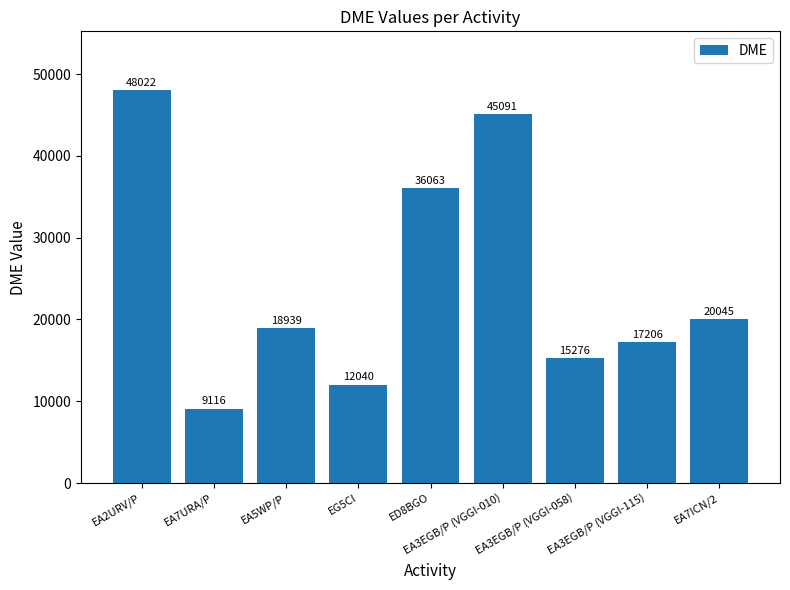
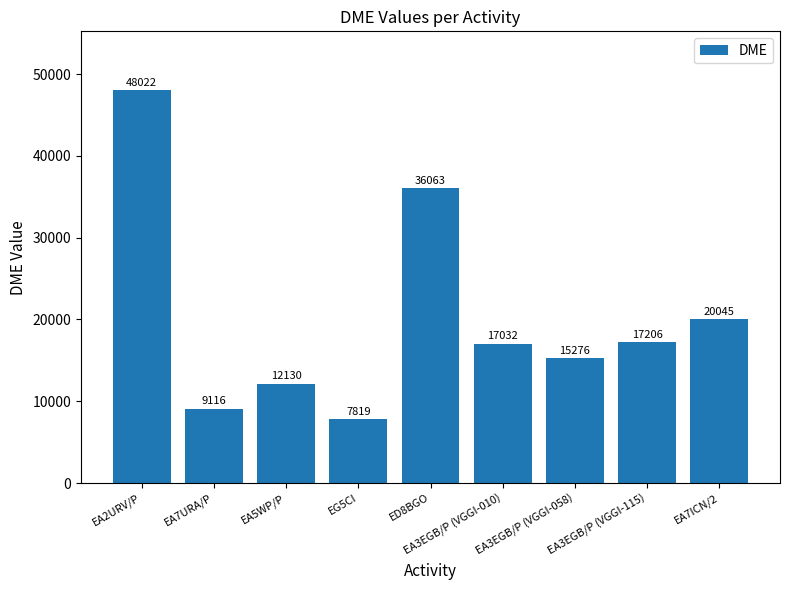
EA5WP/P: 18939 -> 12130
EG5CI: 12040 -> 7819
EA3EGB/P (VGGI-010): 45091 -> 17032
